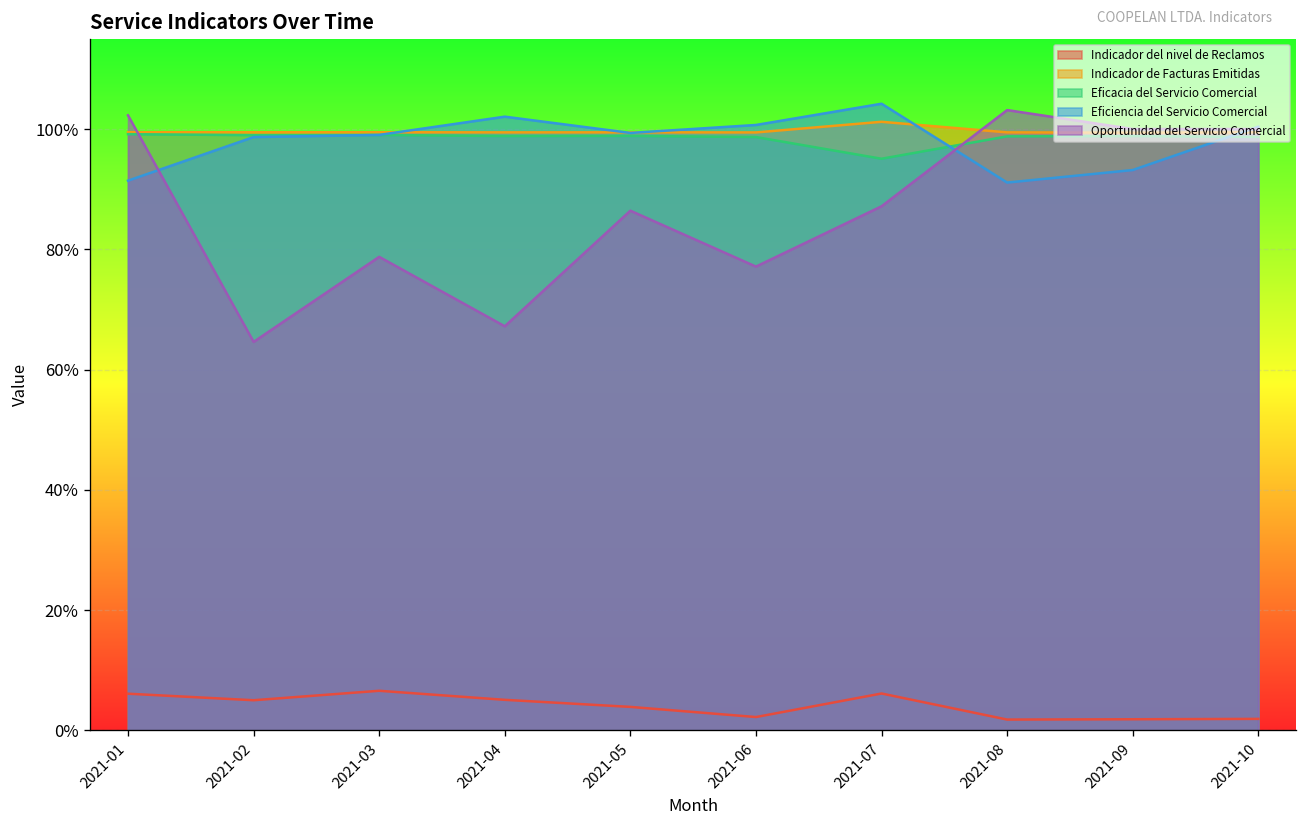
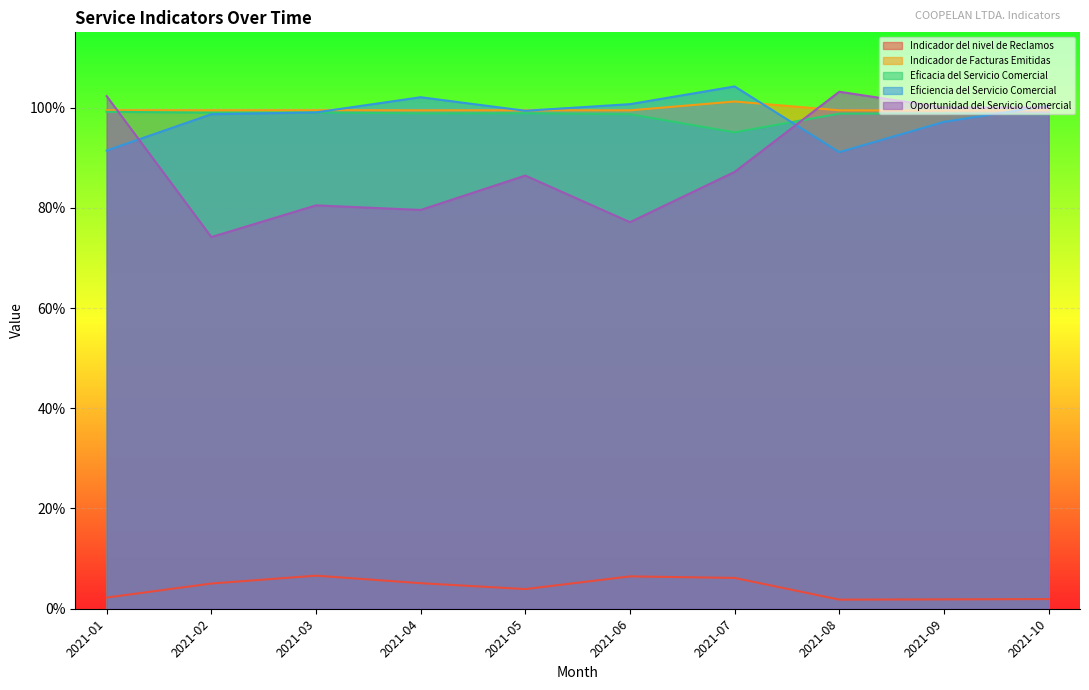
Indicador del nivel de Reclamos, 2021-01: 6% -> 2%
Oportunidad del Servicio Comercial, 2021-02: 65% -> 74%
Oportunidad del Servicio Comercial, 2021-03: 79% -> 80%
Oportunidad del Servicio Comercial, 2021-04: 67% -> 80%
Indicador del nivel de Reclamos, 2021-06: 2% -> 6%
Eficiencia del Servicio Comercial, 2021-09: 93% -> 97%
